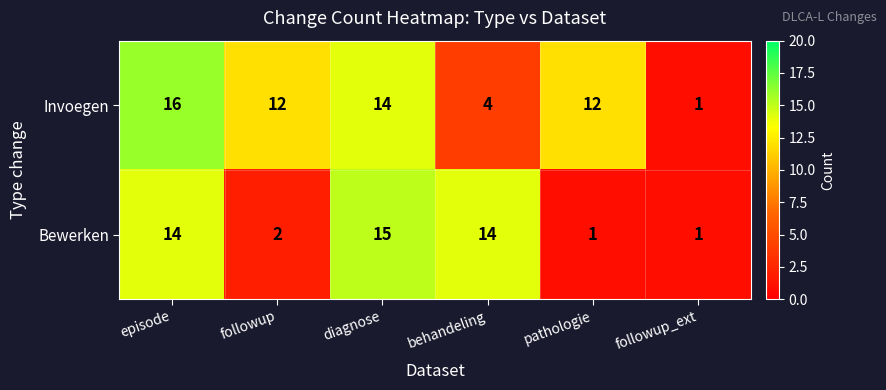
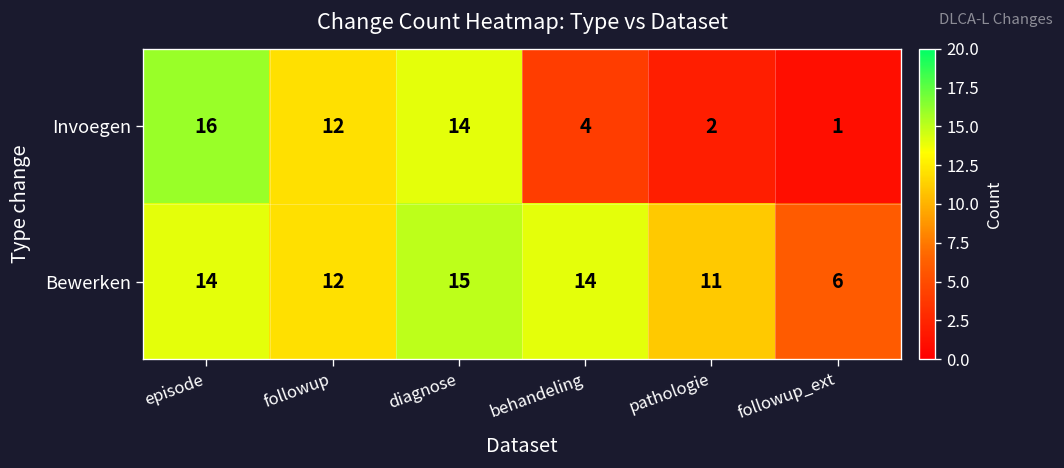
Invoegen, pathologie: 12 -> 2
Bewerken, followup: 2 -> 12
Bewerken, pathologie: 1 -> 11
Bewerken, followup_ext: 1 -> 6
